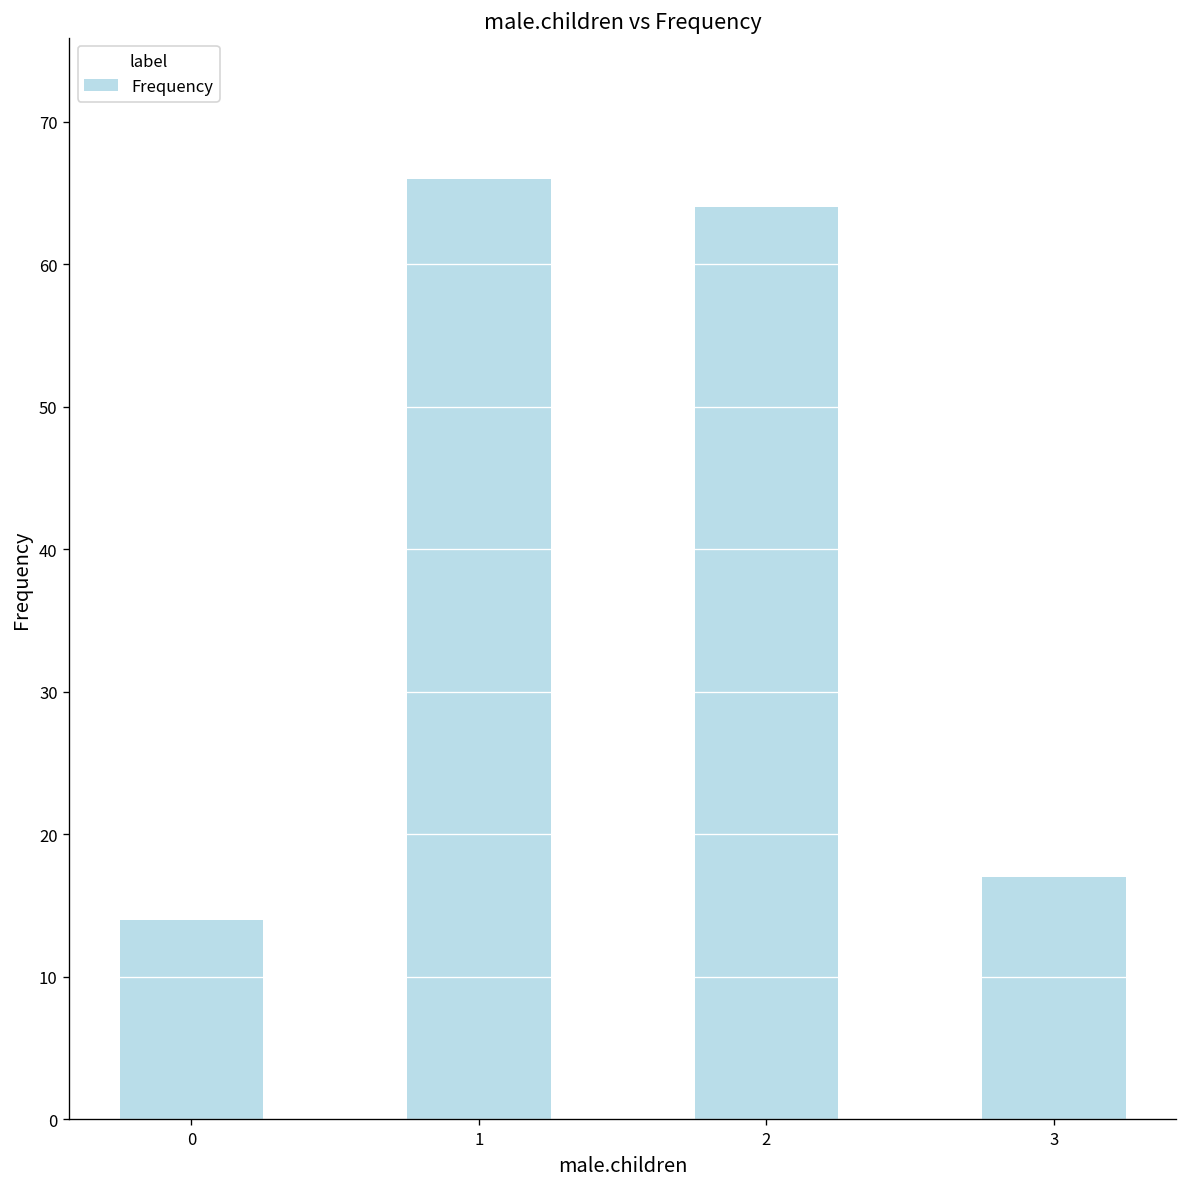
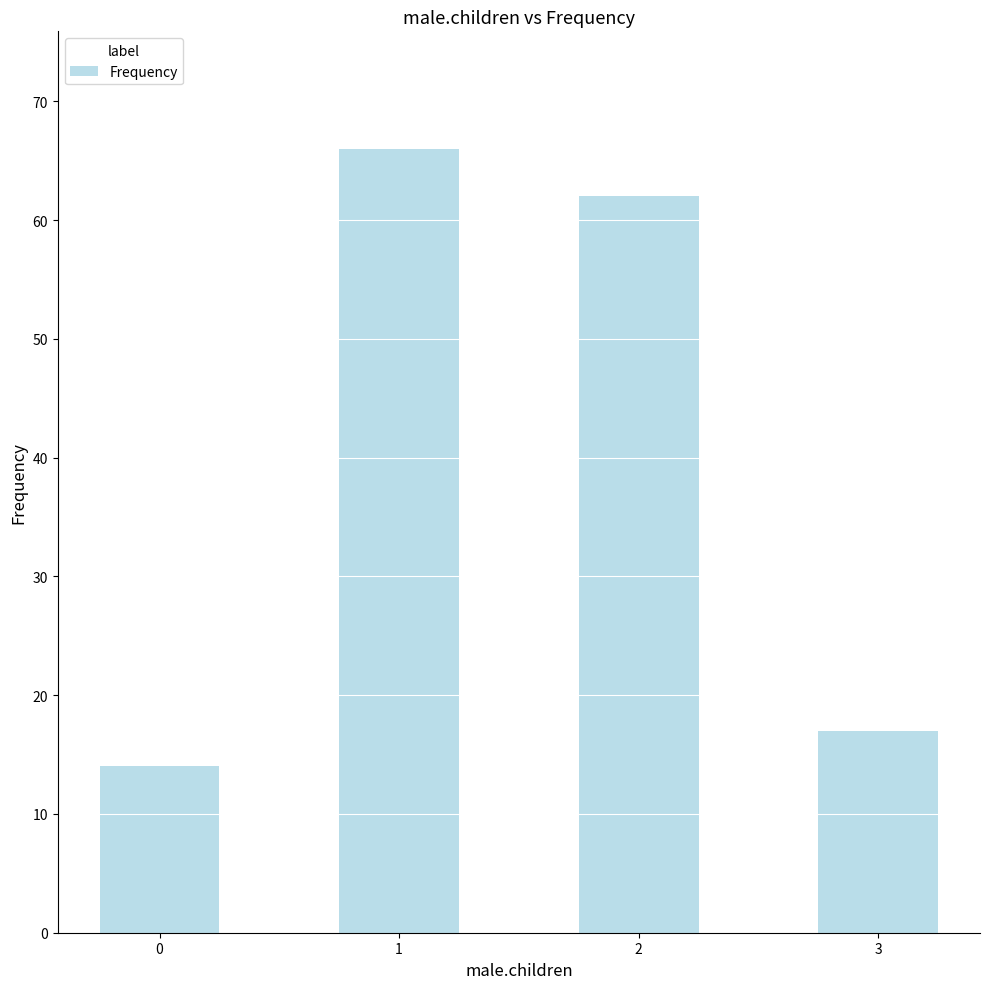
2: 64 -> 62
